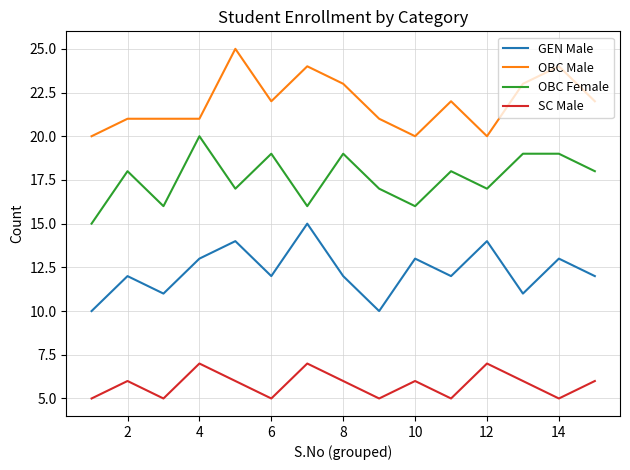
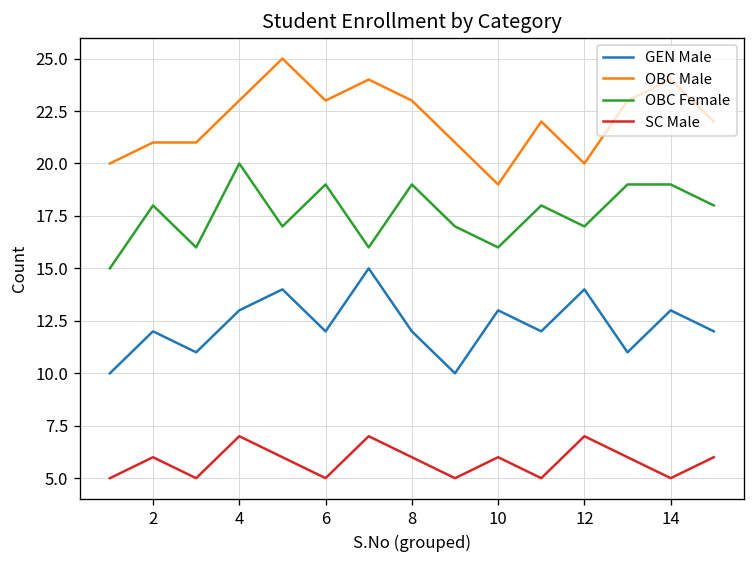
OBC Male, 4: 21 -> 23
OBC Male, 6: 22 -> 23
OBC Male, 10: 20 -> 19
